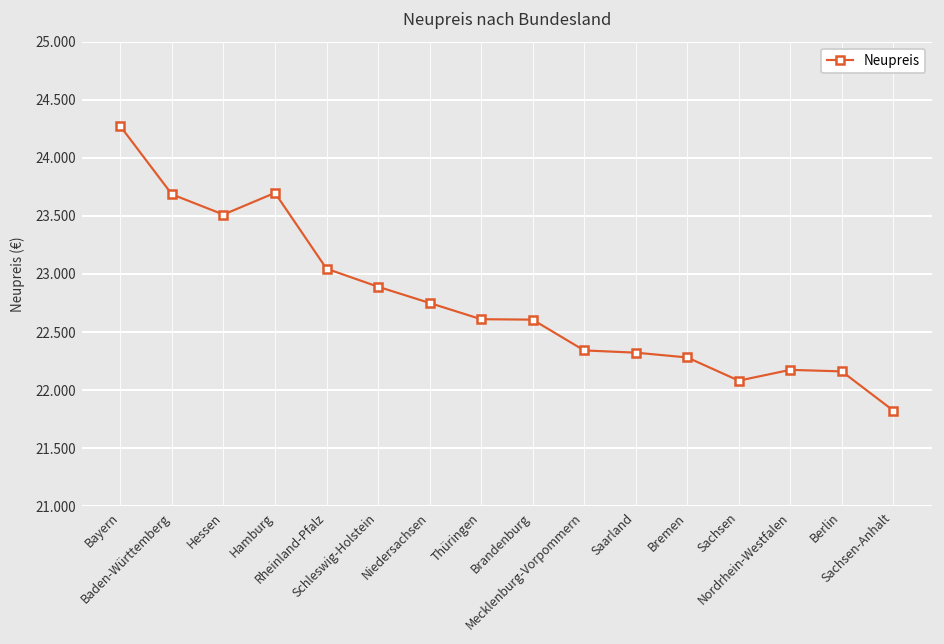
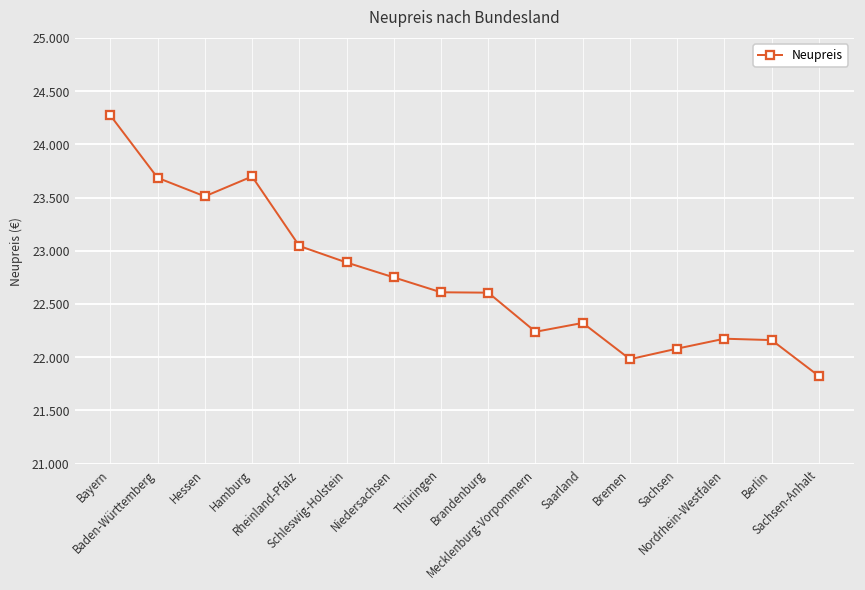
Mecklenburg-Vorpommern: 22.3 -> 22.2
Bremen: 22.3 -> 22.0
